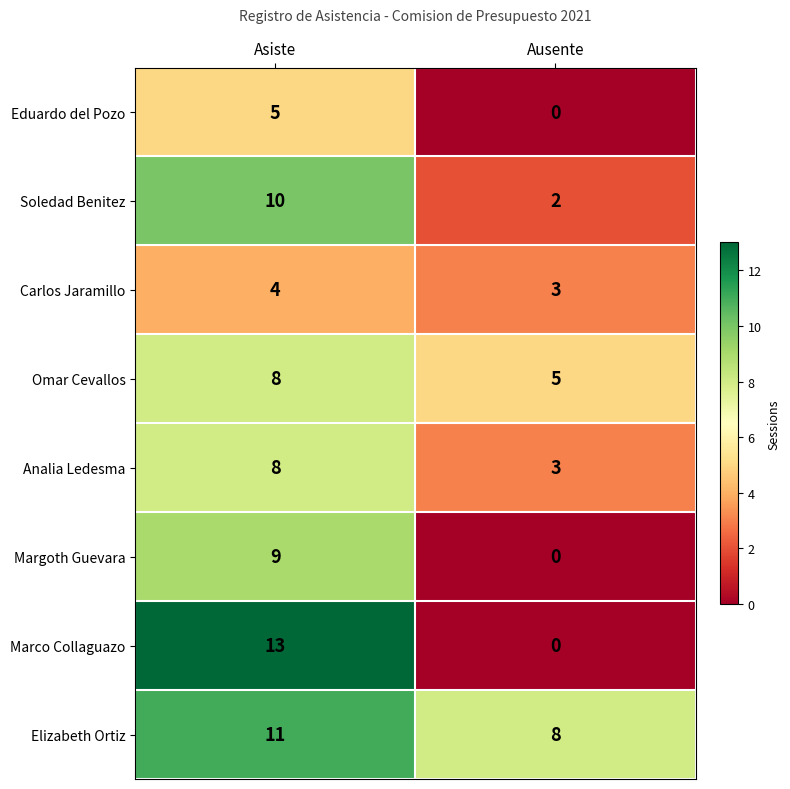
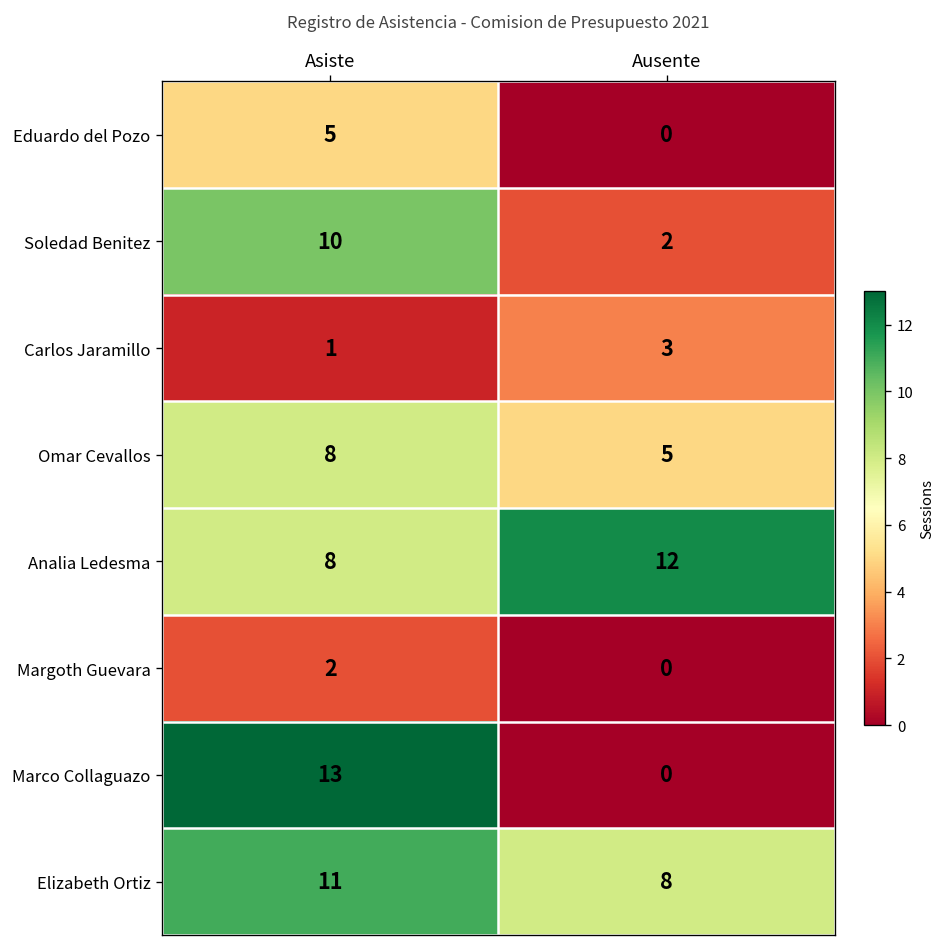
Carlos Jaramillo, Asiste: 4 -> 1
Analia Ledesma, Ausente: 3 -> 12
Margoth Guevara, Asiste: 9 -> 2
